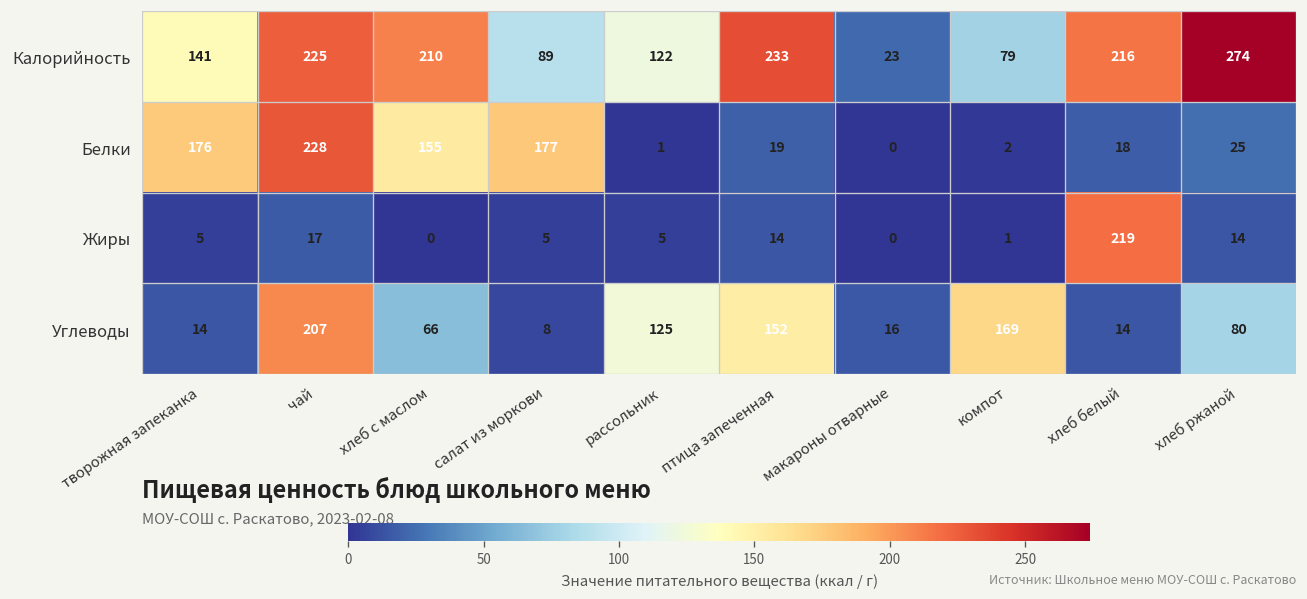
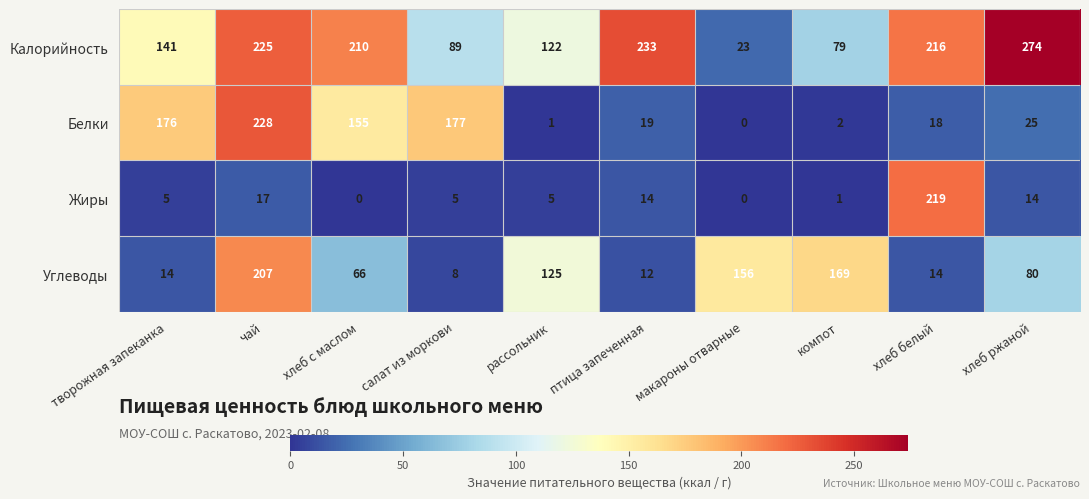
Углеводы, птица запеченная: 152 -> 12
Углеводы, макароны отварные: 16 -> 156
